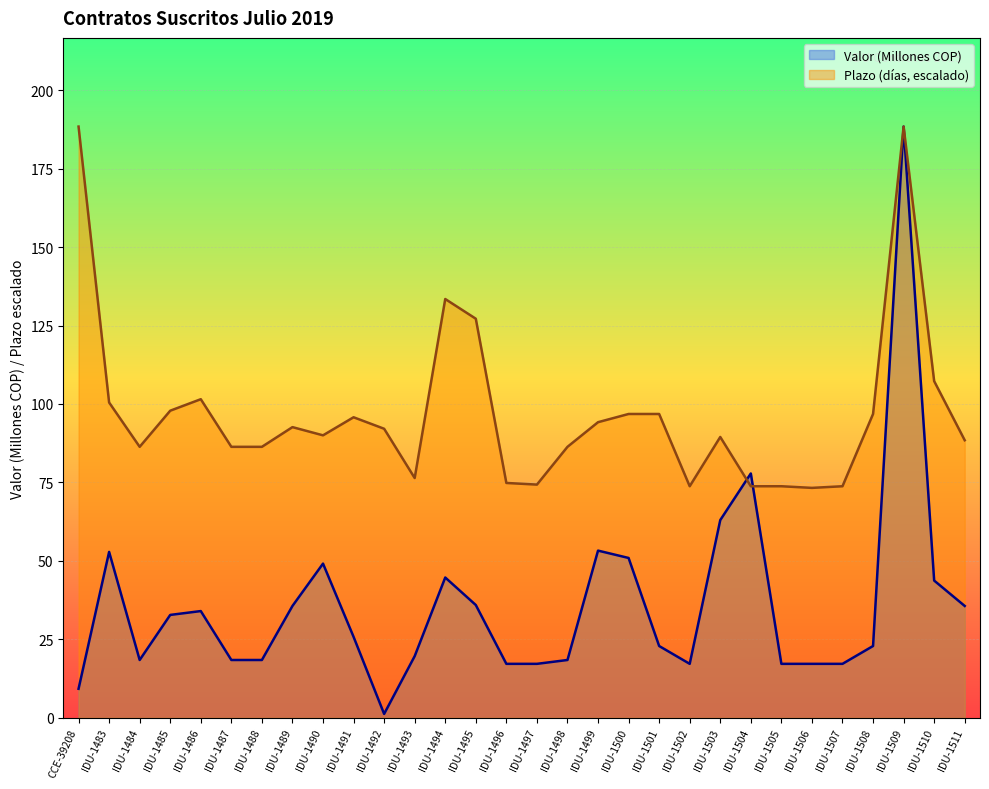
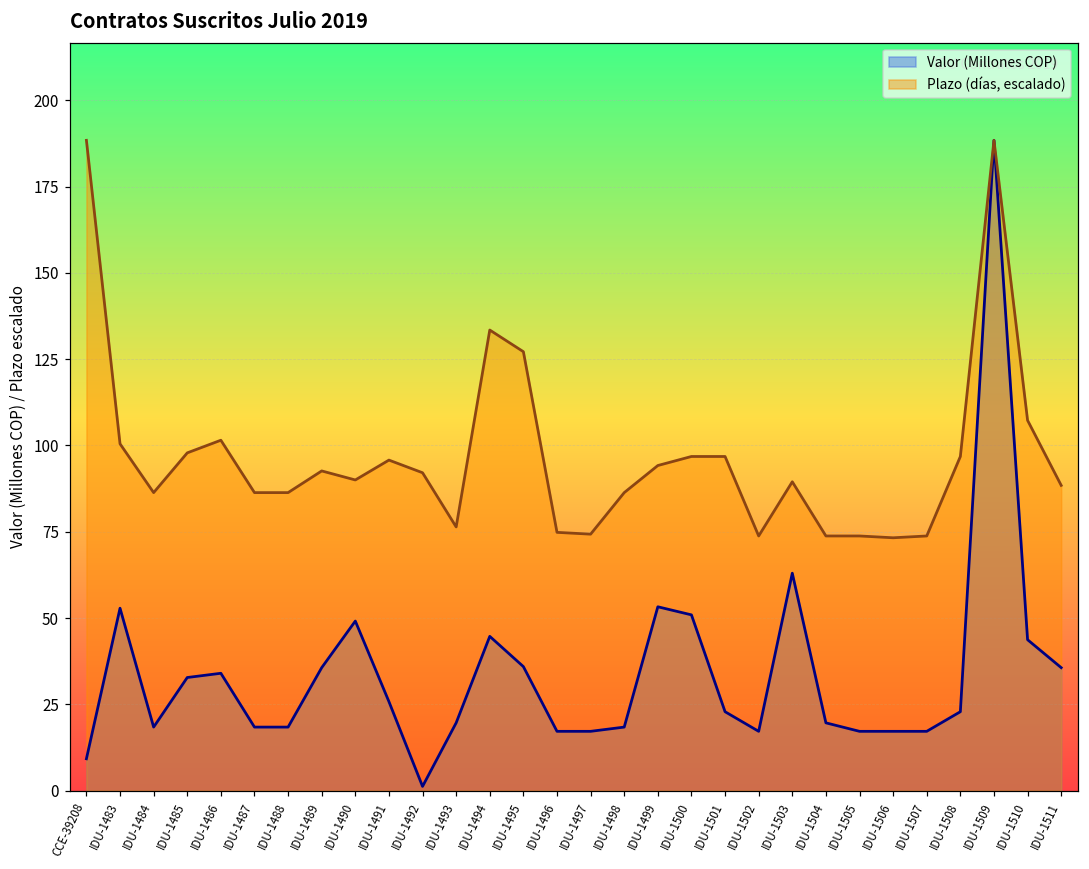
Valor (Millones COP), IDU-1504: 78 -> 20
